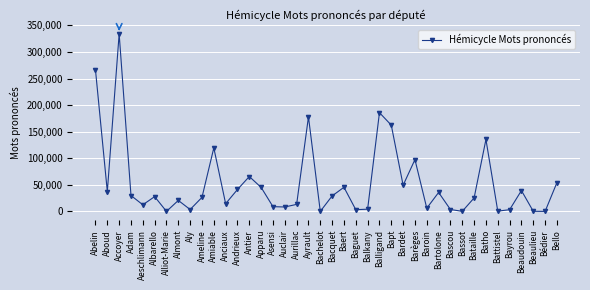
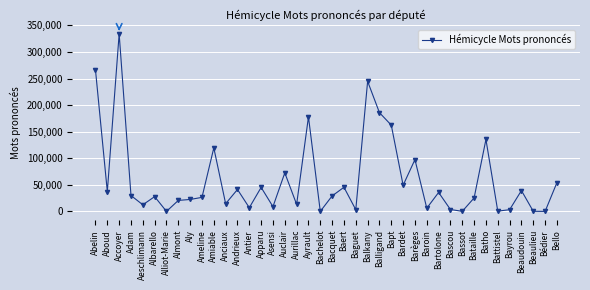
Aly: 0 -> 20,000
Antier: 70,000 -> 10,000
Auclair: 10,000 -> 70,000
Balkany: 0 -> 240,000
